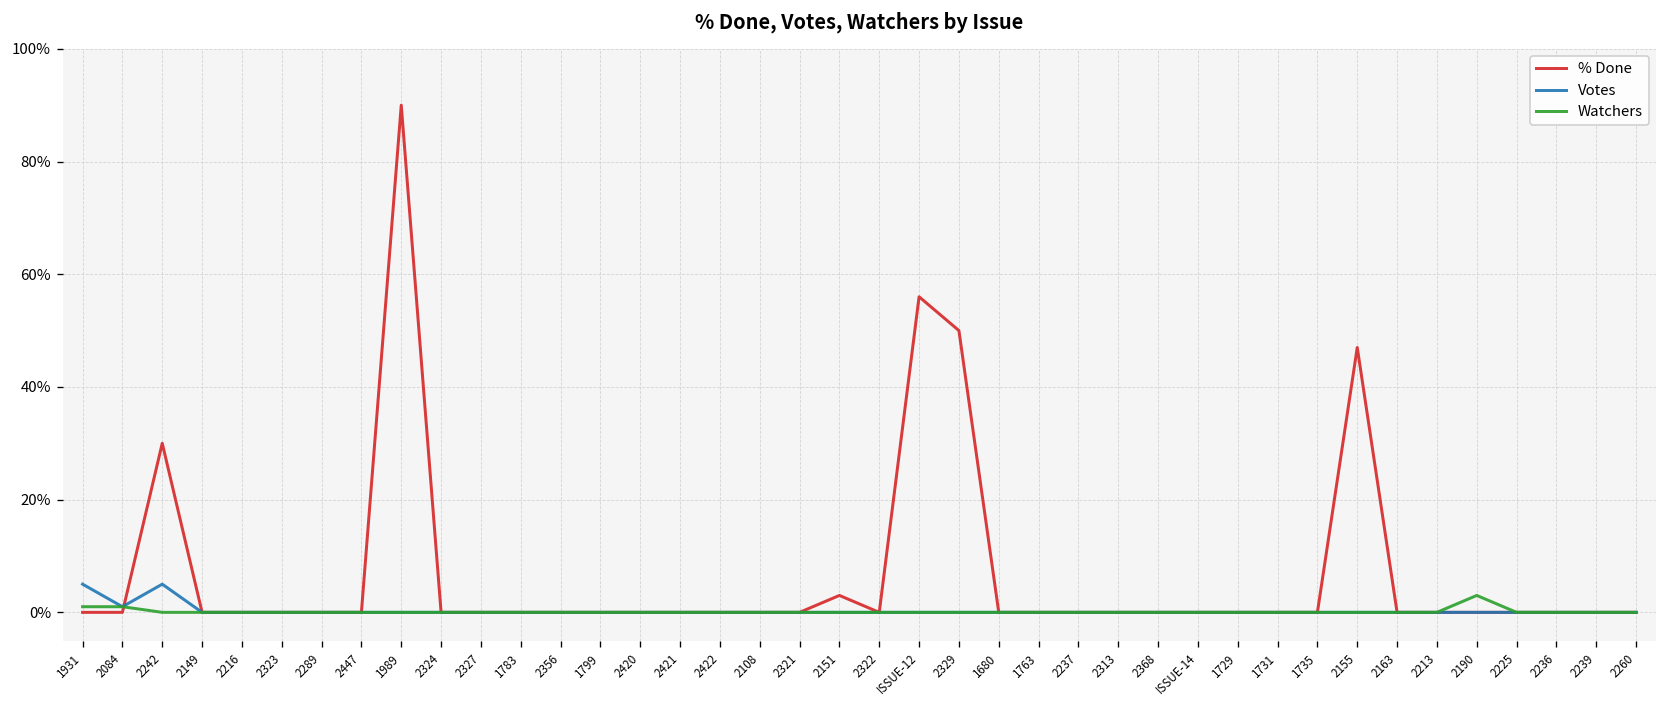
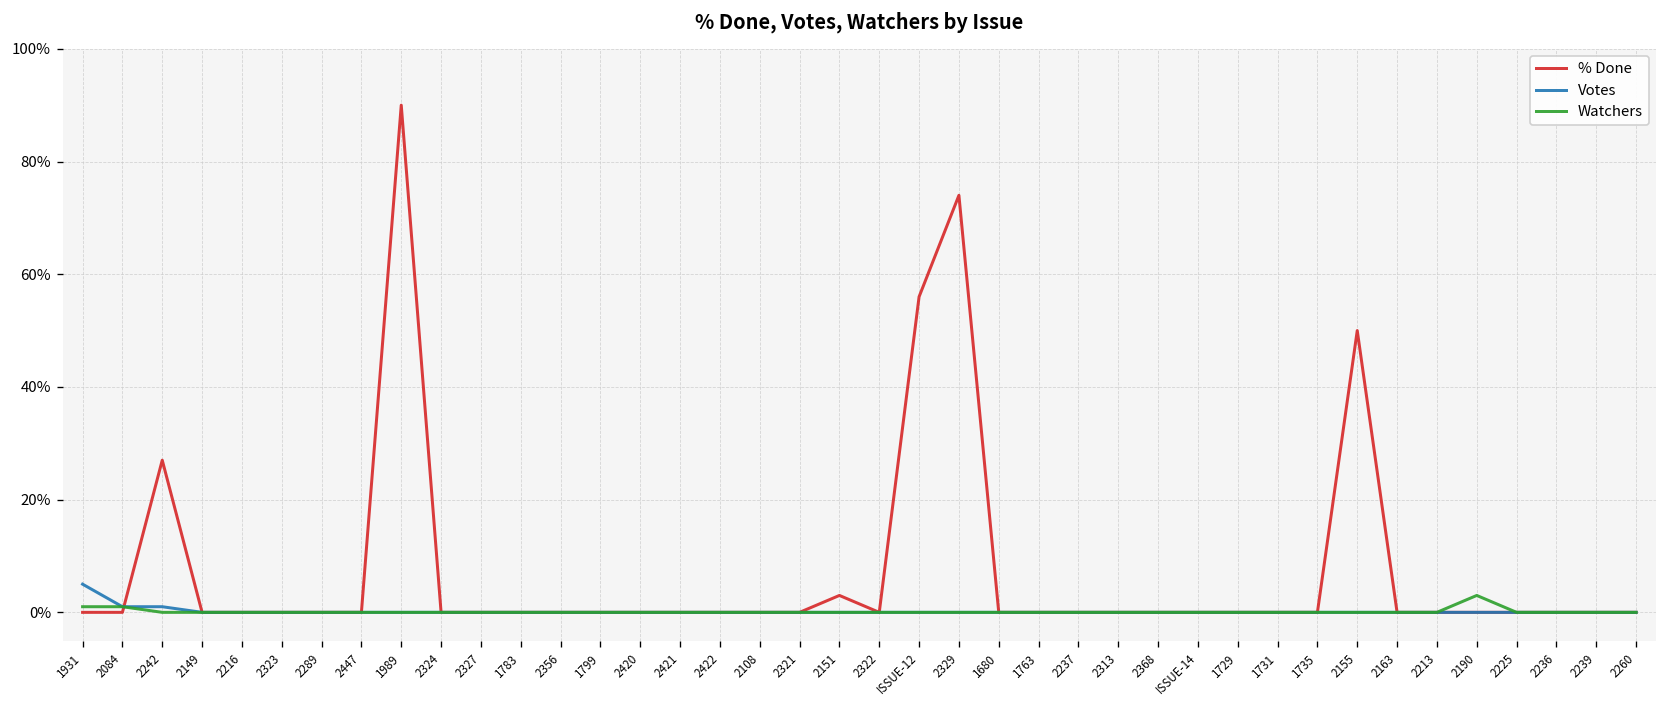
% Done, 2242: 30% -> 27%
Votes, 2242: 5% -> 1%
% Done, 2329: 50% -> 74%
% Done, 2155: 47% -> 50%
